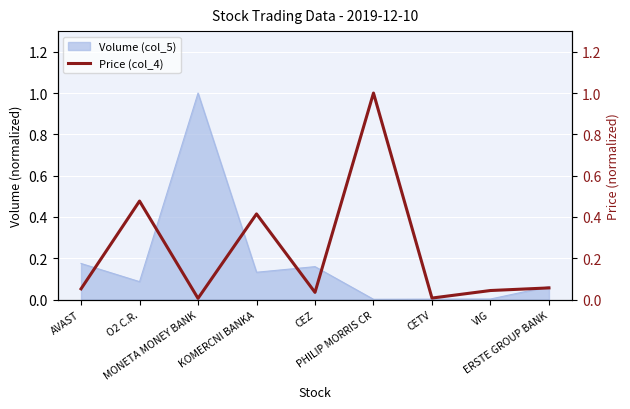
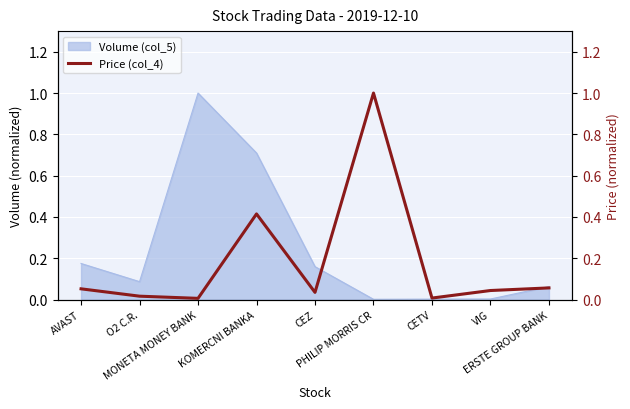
Volume (col_5), KOMERCNI BANKA: 0.13 -> 0.71
Price (col_4), O2 C.R.: 0.48 -> 0.02
